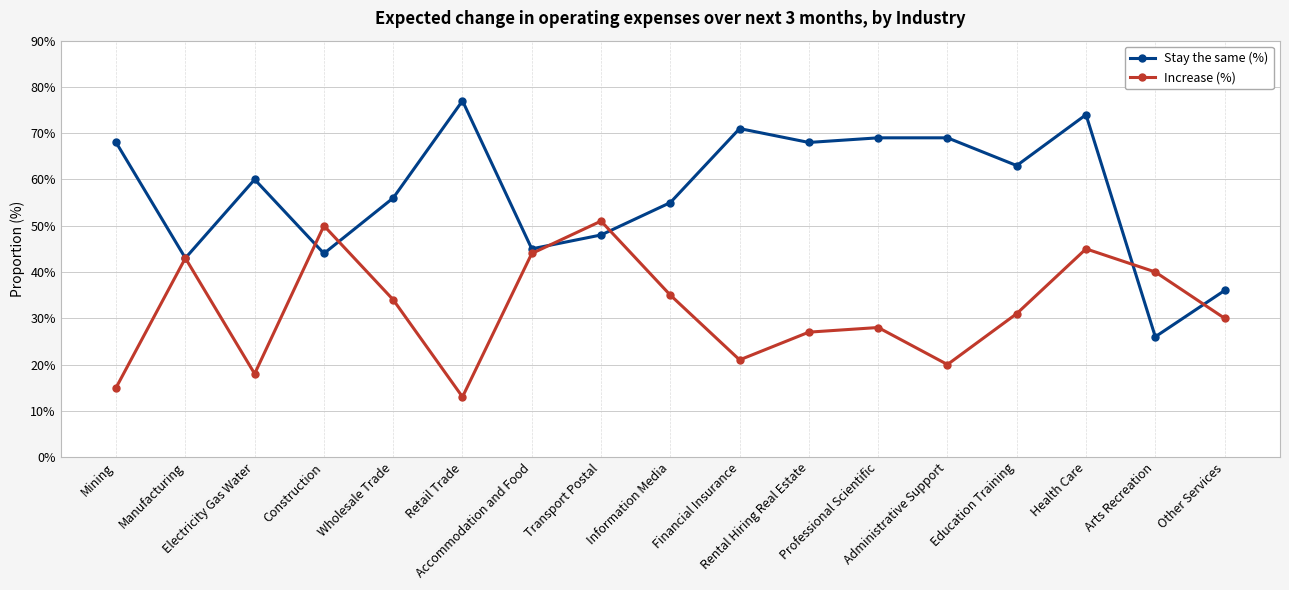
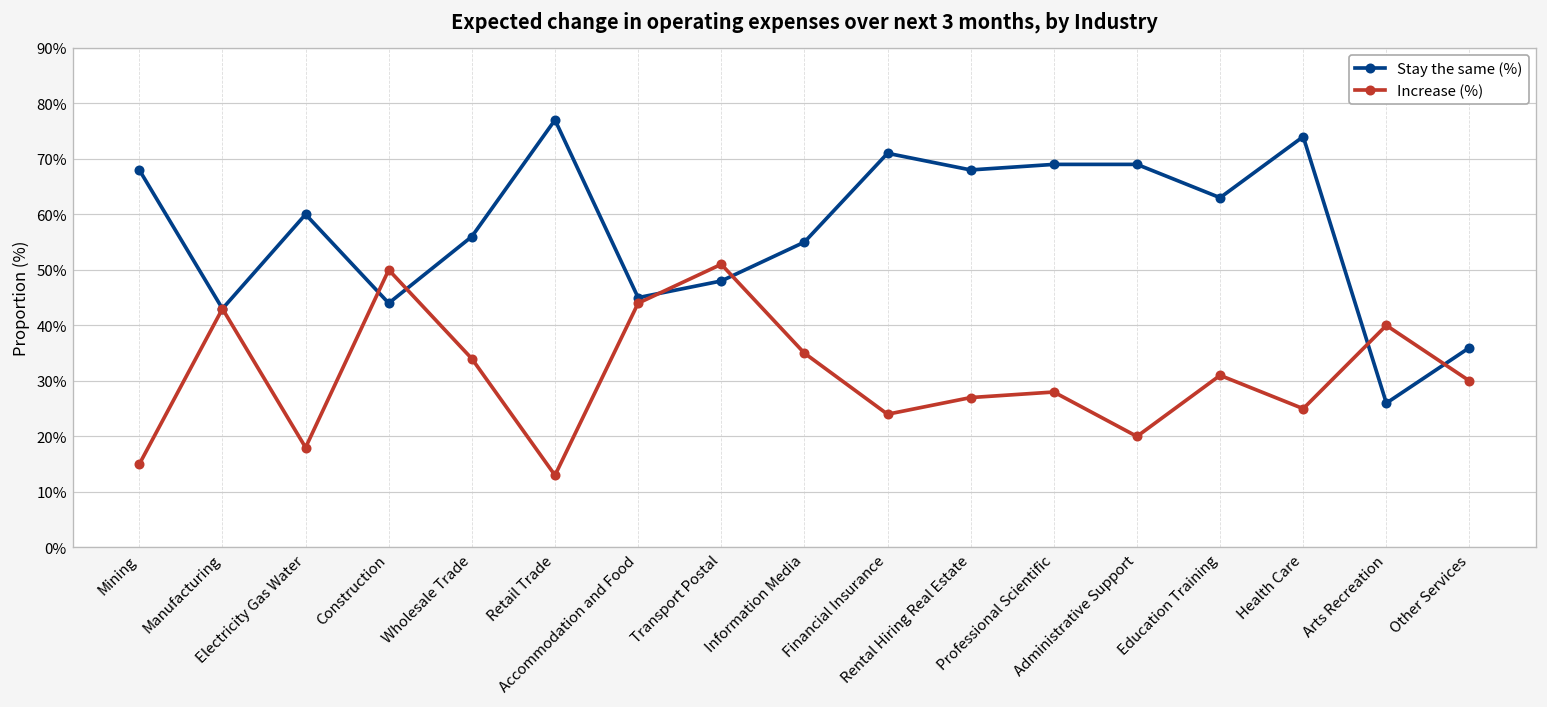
Increase (%), Financial Insurance: 21% -> 24%
Increase (%), Health Care: 45% -> 25%
